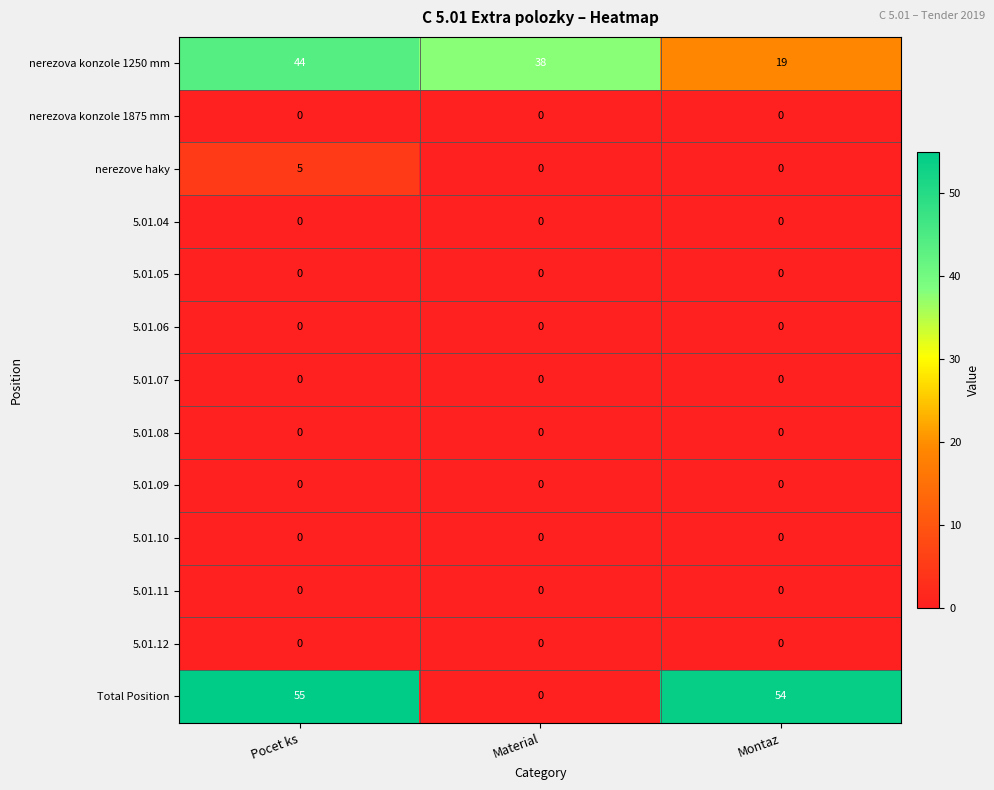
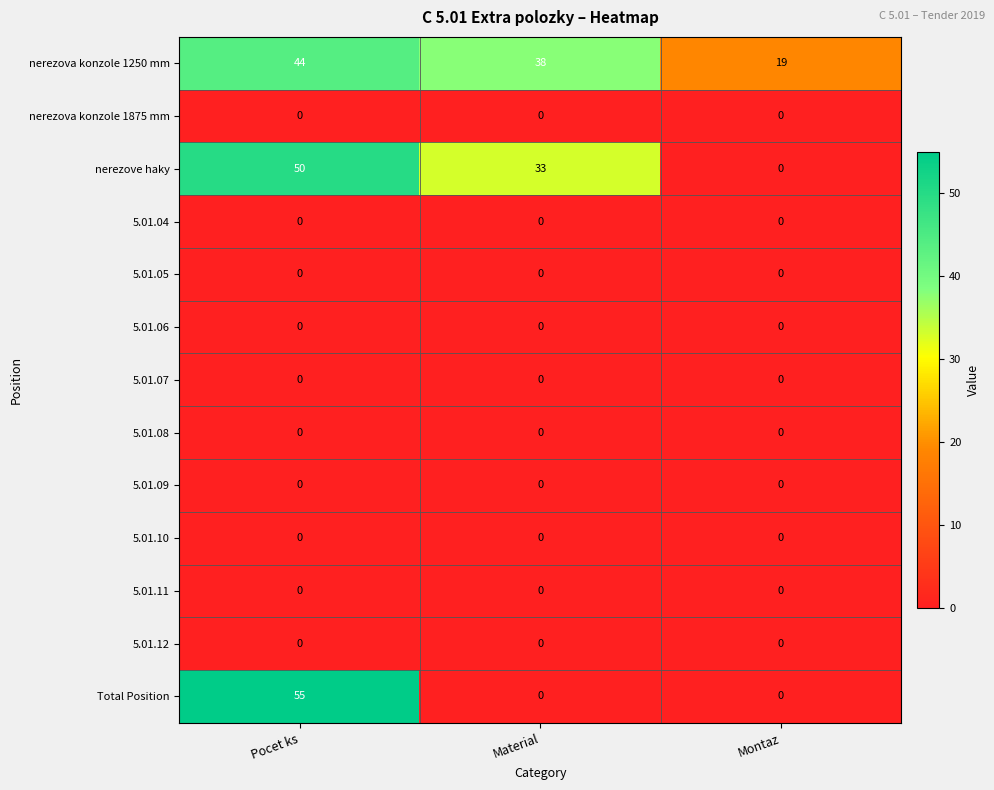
nerezove haky, Pocet ks: 5 -> 50
nerezove haky, Material: 0 -> 33
Total Position, Montaz: 54 -> 0
